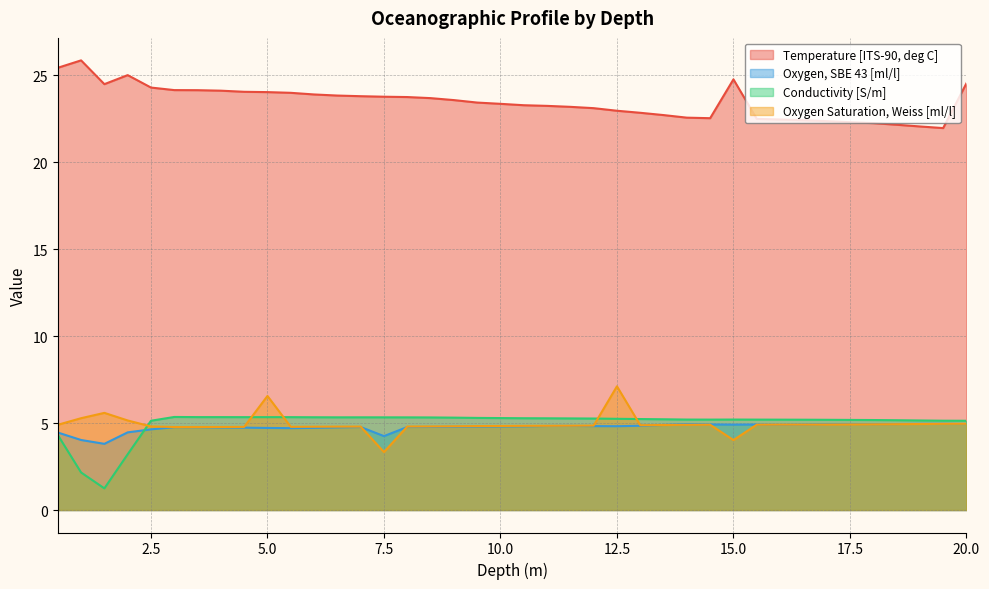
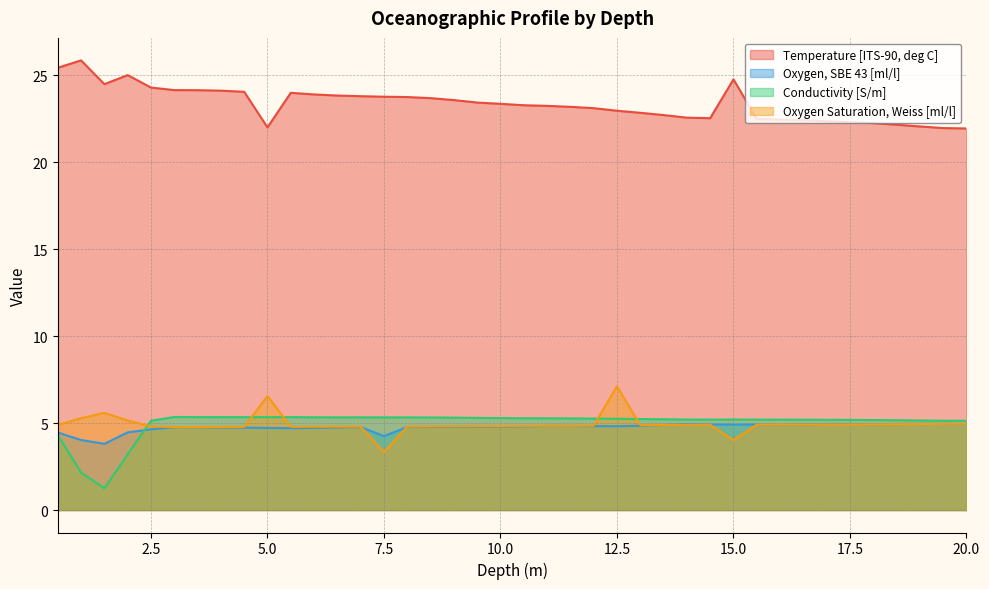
Temperature [ITS-90, deg C], 5.0: 24.0 -> 22.0
Temperature [ITS-90, deg C], 20.0: 24.5 -> 21.9
